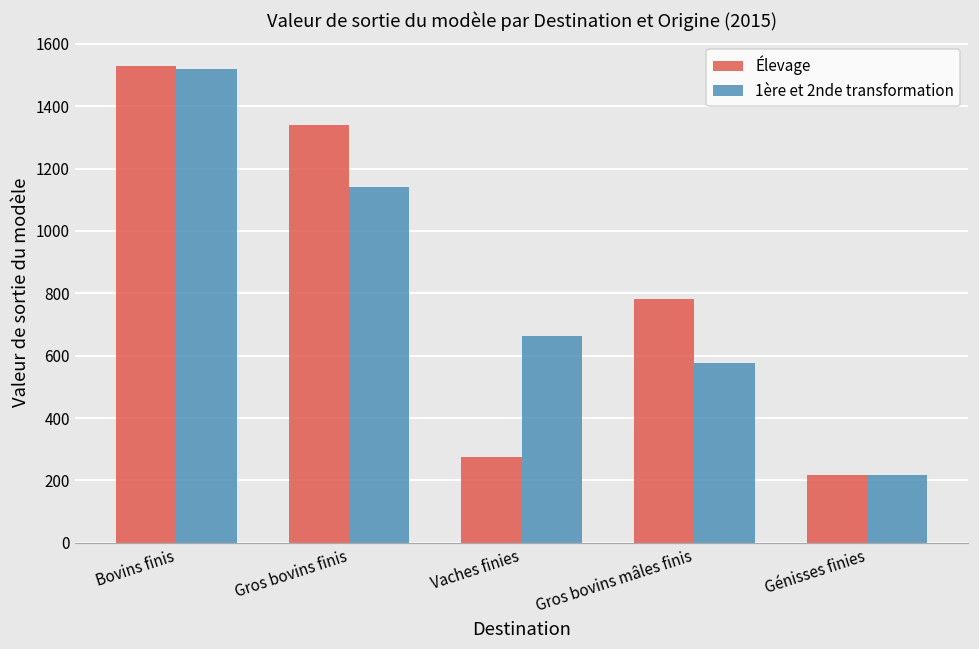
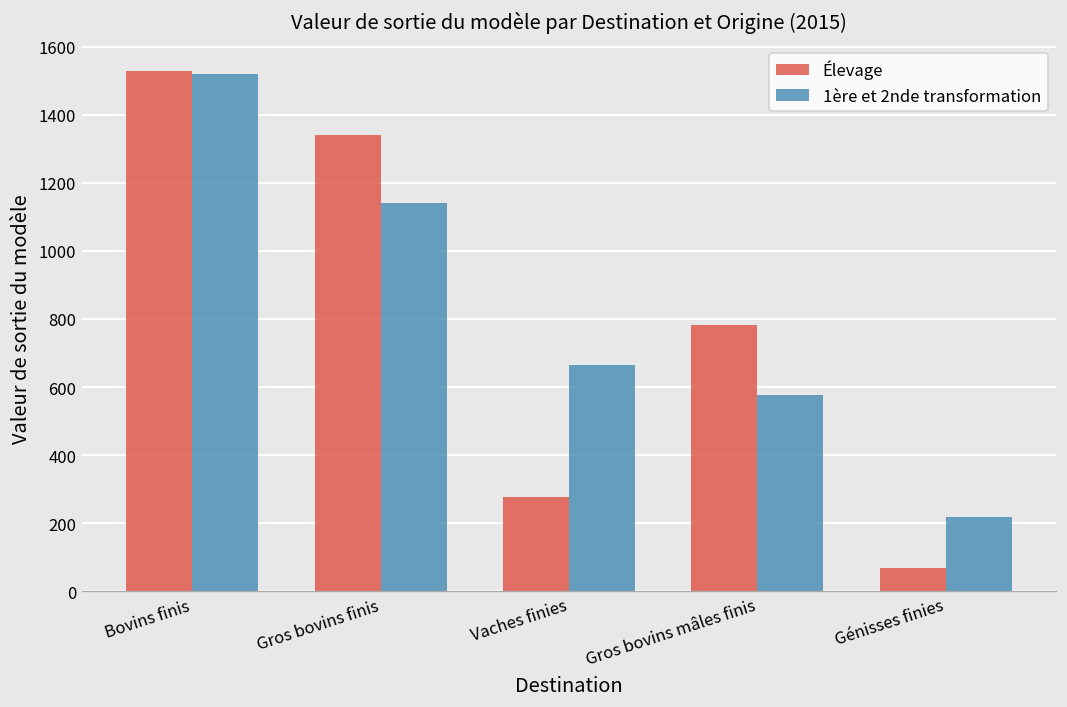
Élevage, Génisses finies: 220 -> 70
